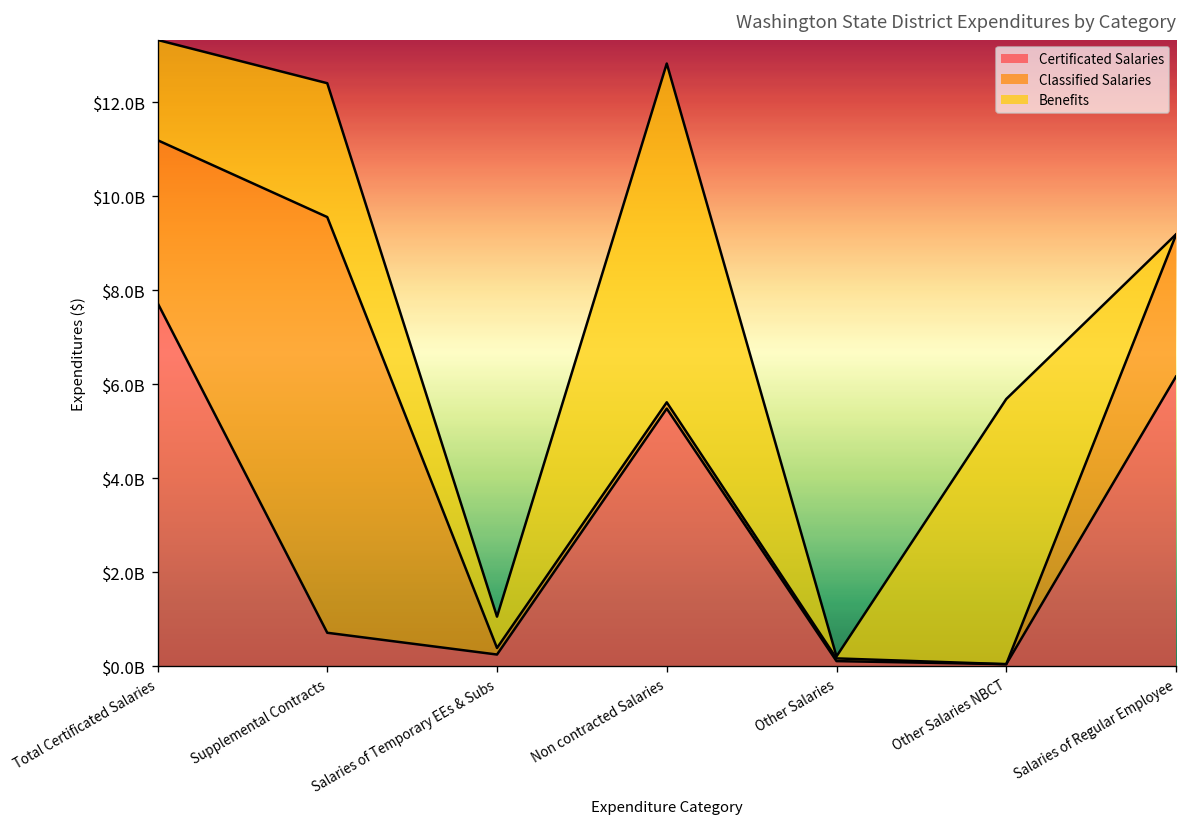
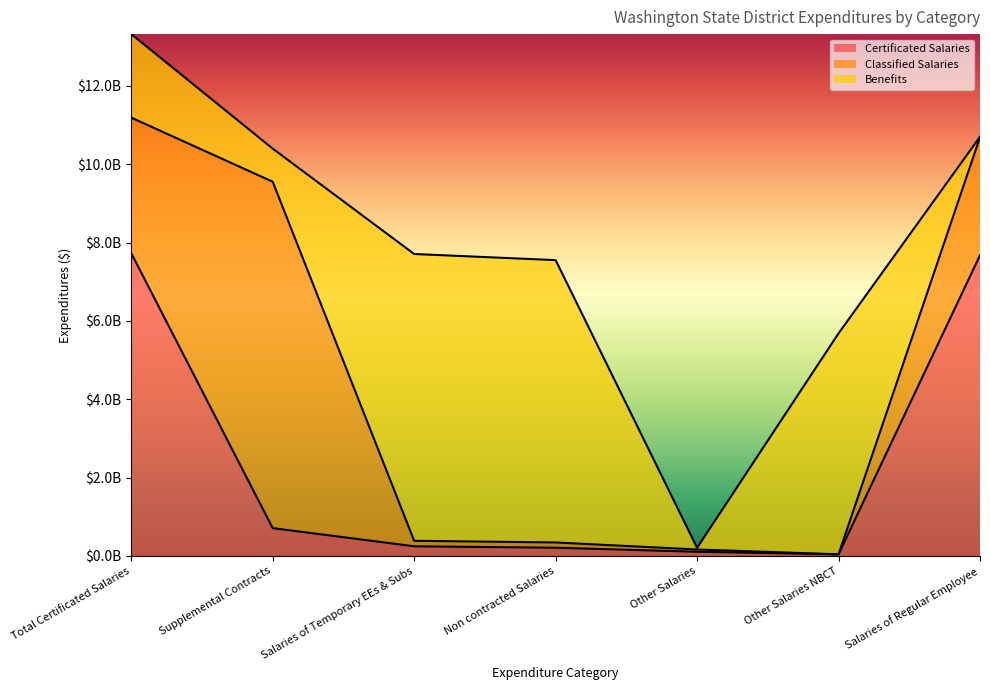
Benefits, Supplemental Contracts: $2800000000 -> $800000000
Benefits, Salaries of Temporary EEs & Subs: $700000000 -> $7300000000
Certificated Salaries, Non contracted Salaries: $5500000000 -> $200000000
Certificated Salaries, Salaries of Regular Employee: $6200000000 -> $7700000000
